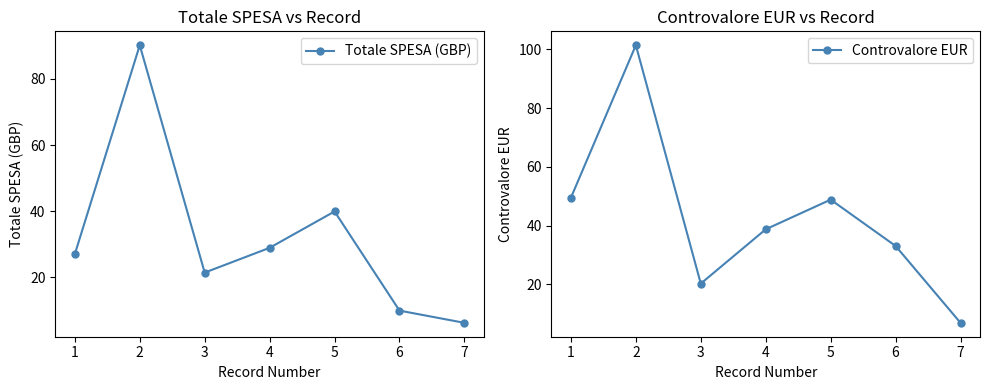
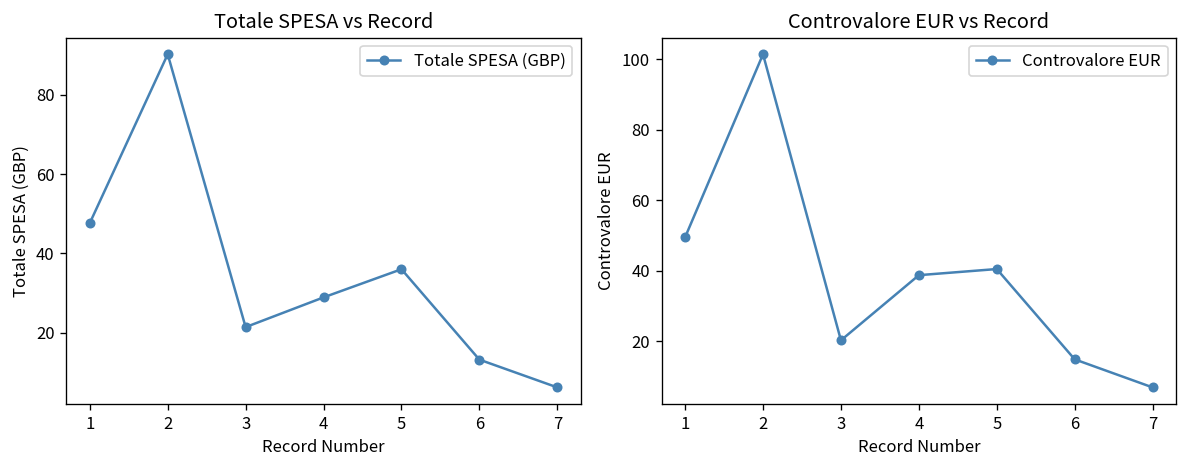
Totale SPESA vs Record, 1: 27 -> 48
Totale SPESA vs Record, 5: 40 -> 36
Totale SPESA vs Record, 6: 10 -> 13
Controvalore EUR vs Record, 5: 49 -> 40
Controvalore EUR vs Record, 6: 33 -> 15
